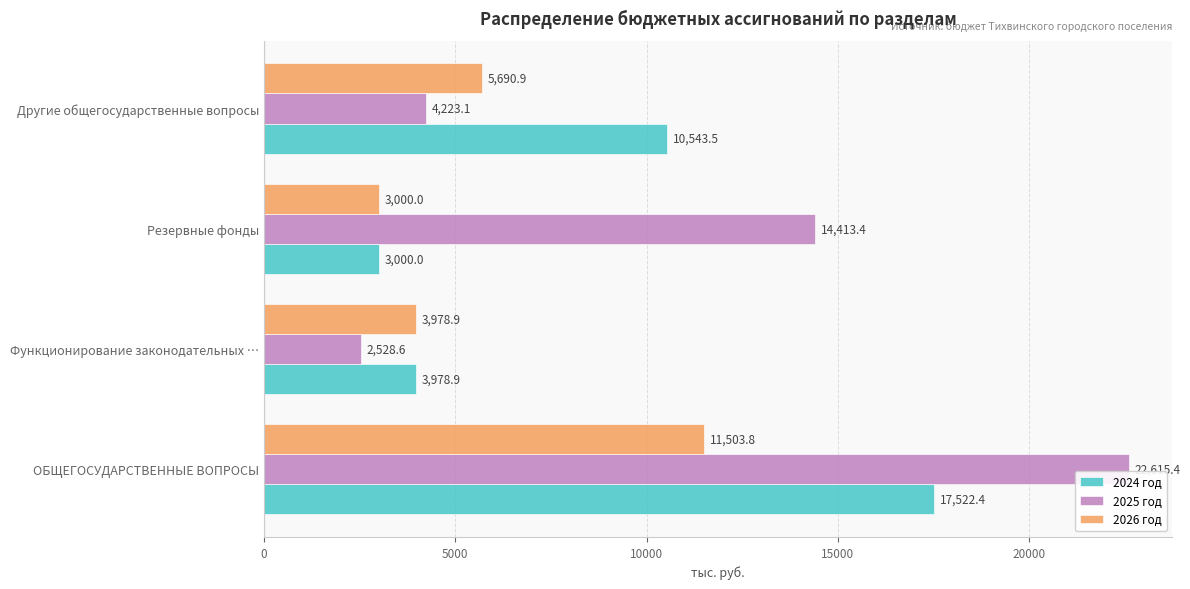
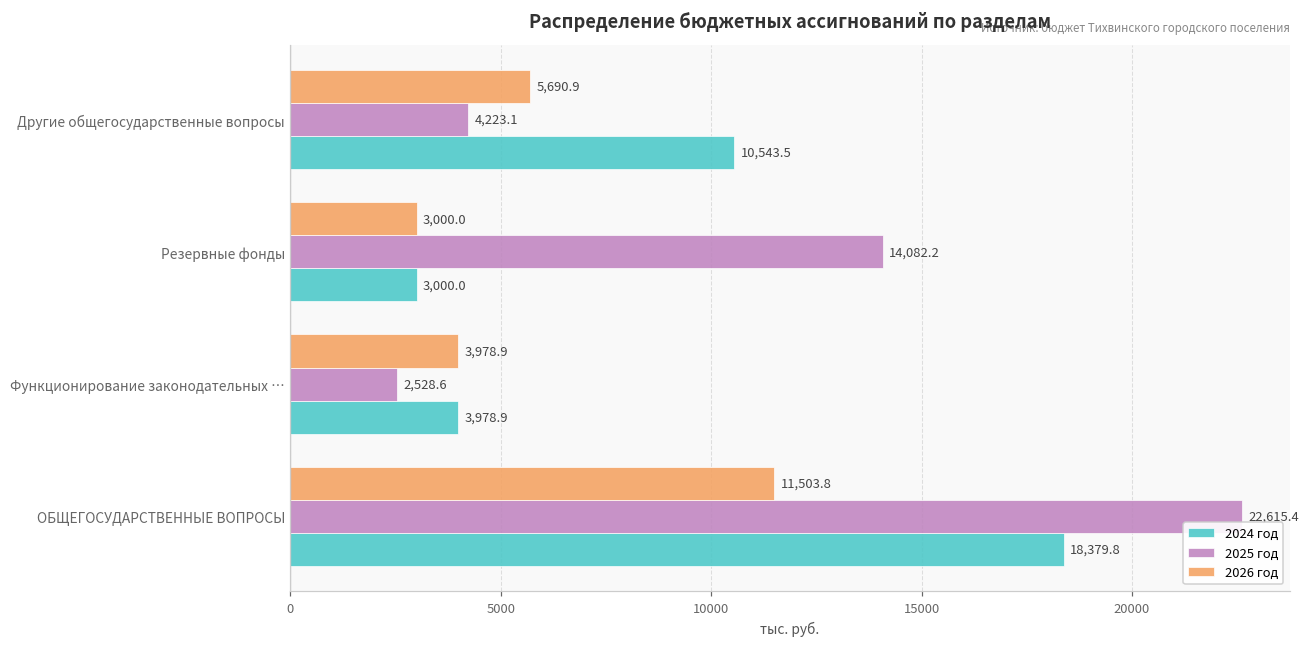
2025 год, Резервные фонды: 14,413.4 -> 14,082.2
2024 год, ОБЩЕГОСУДАРСТВЕННЫЕ ВОПРОСЫ: 17,522.4 -> 18,379.8
